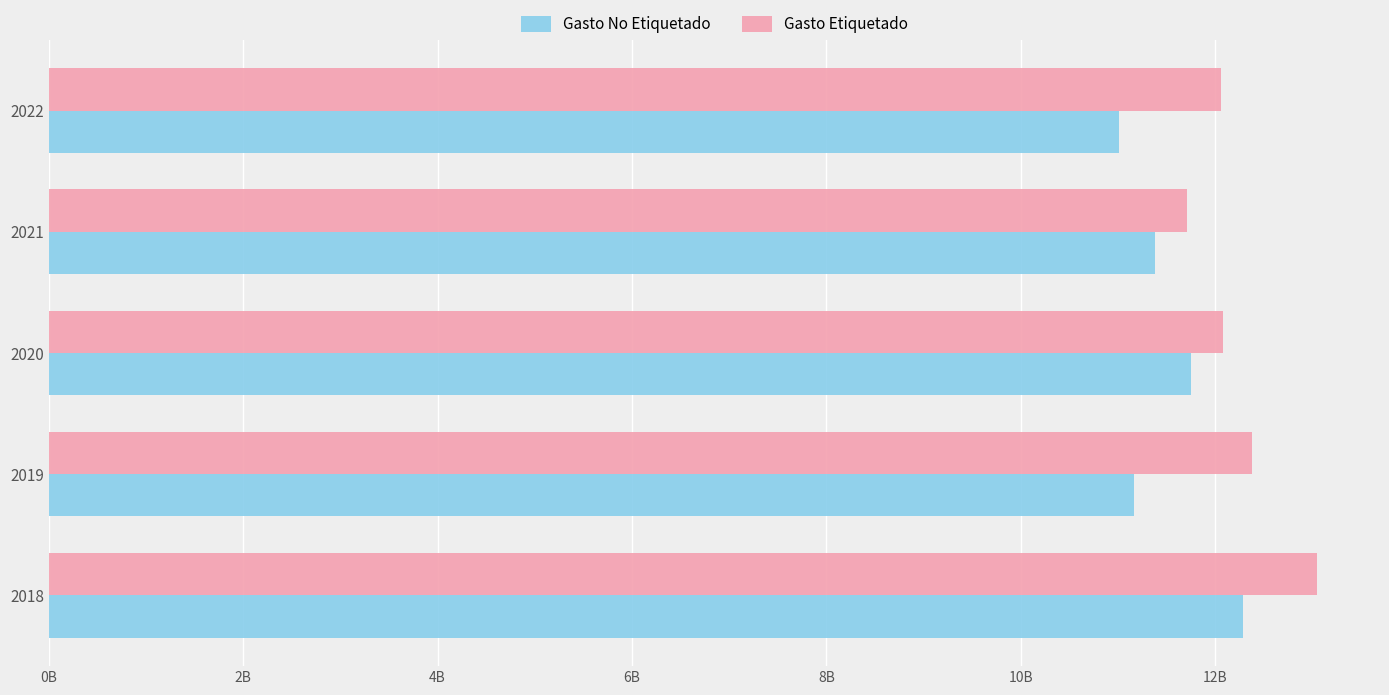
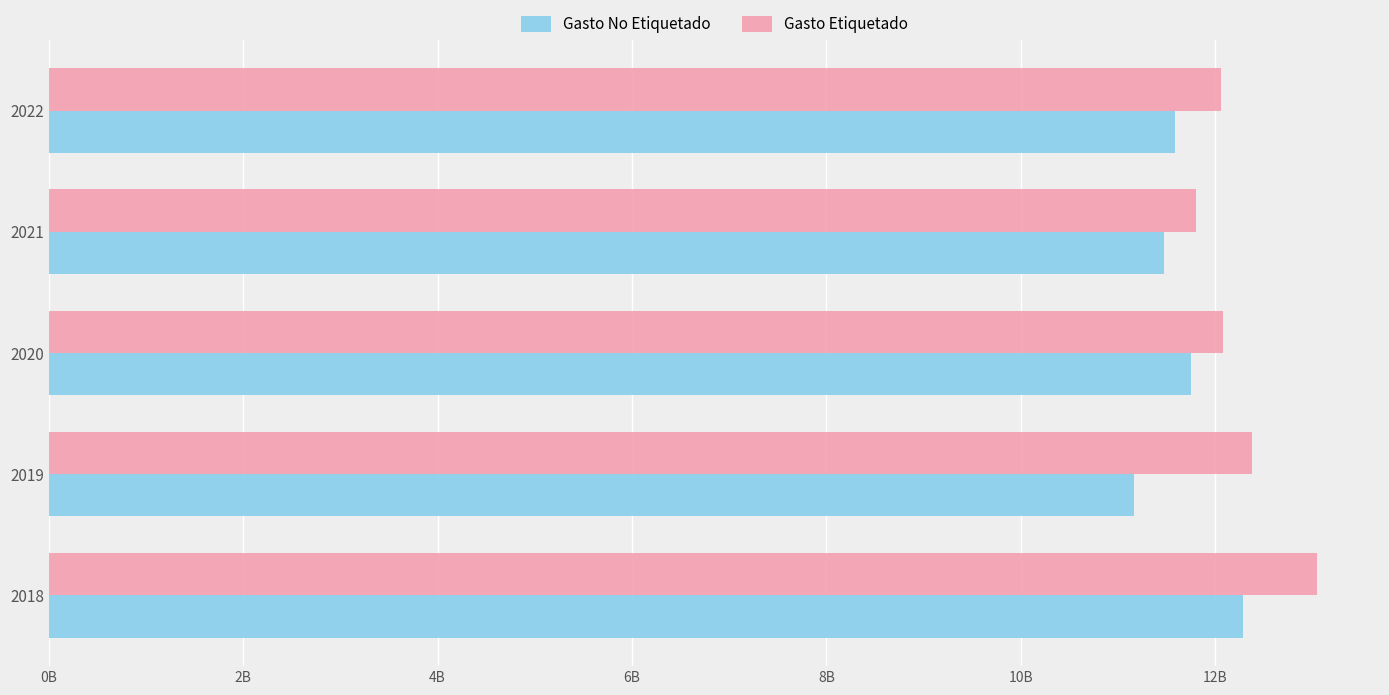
Gasto No Etiquetado, 2022: 11000000000 -> 11600000000
Gasto Etiquetado, 2021: 11700000000 -> 11800000000
Gasto No Etiquetado, 2021: 11400000000 -> 11500000000
